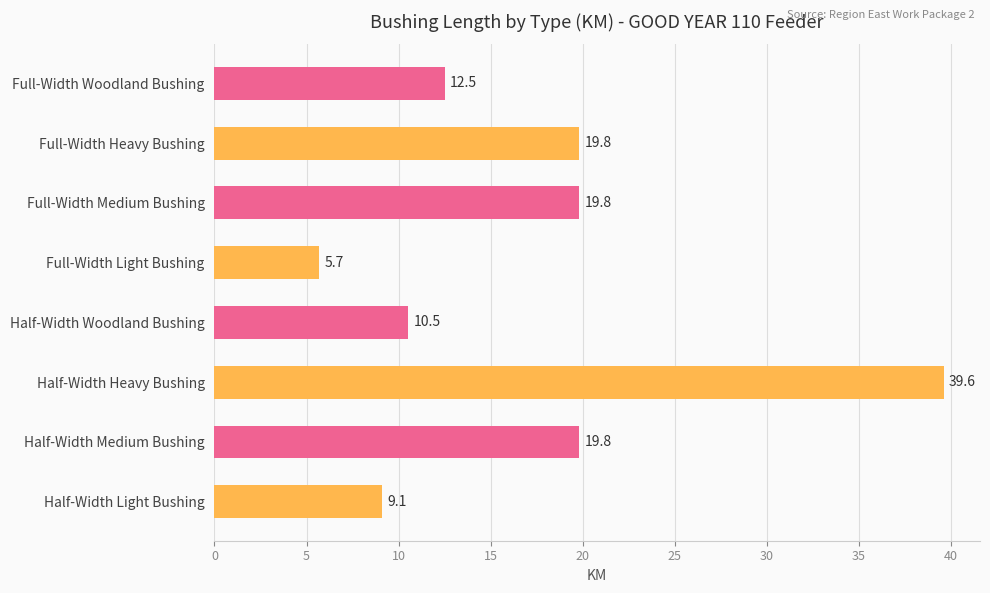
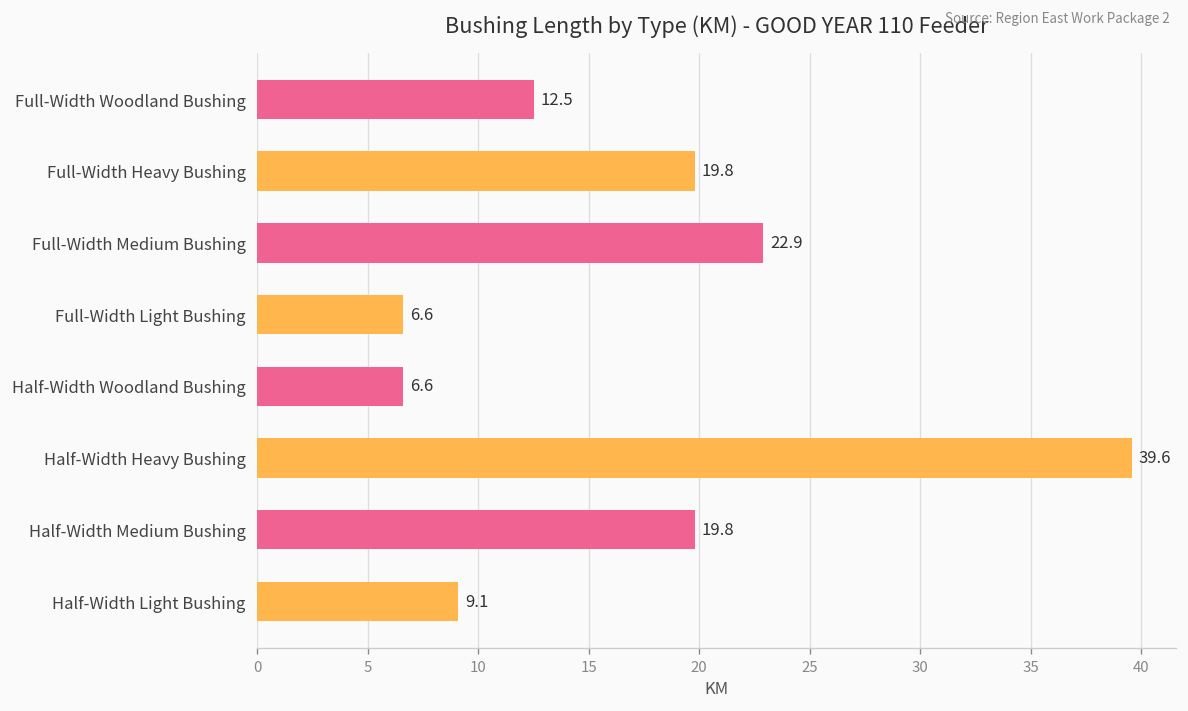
Full-Width Medium Bushing: 19.8 -> 22.9
Full-Width Light Bushing: 5.7 -> 6.6
Half-Width Woodland Bushing: 10.5 -> 6.6
